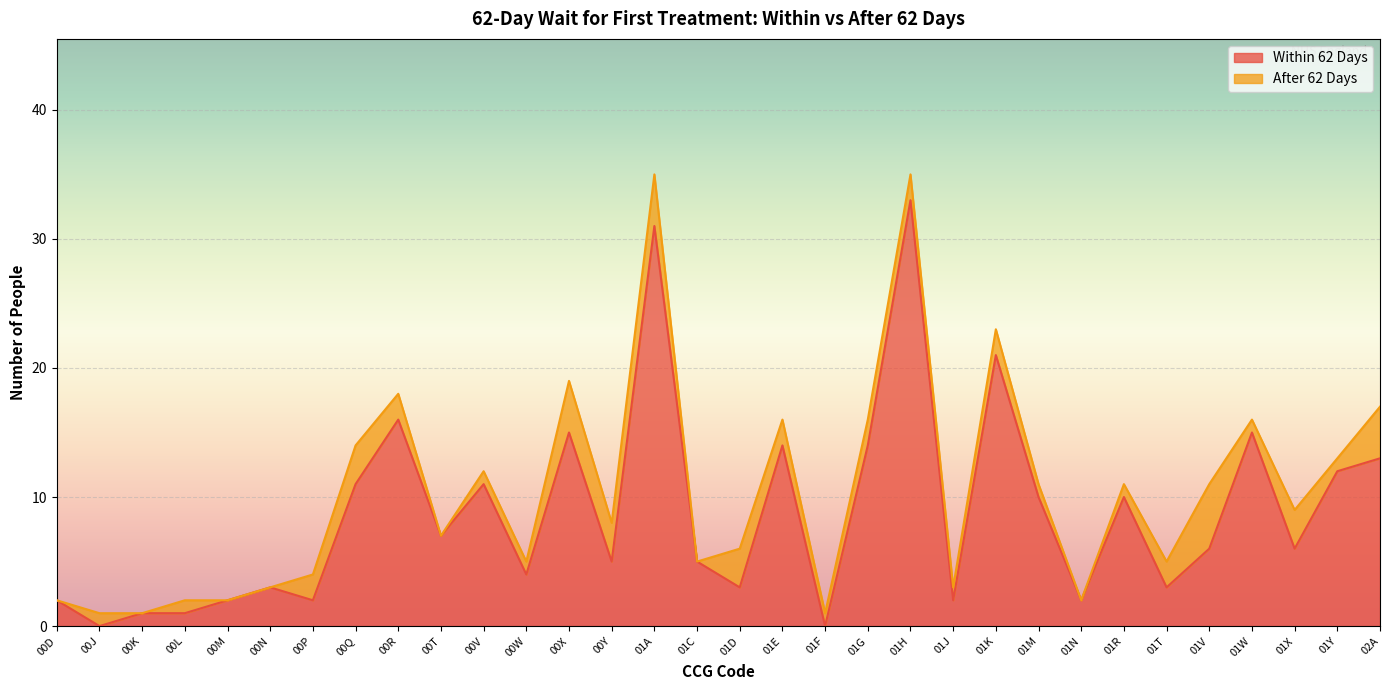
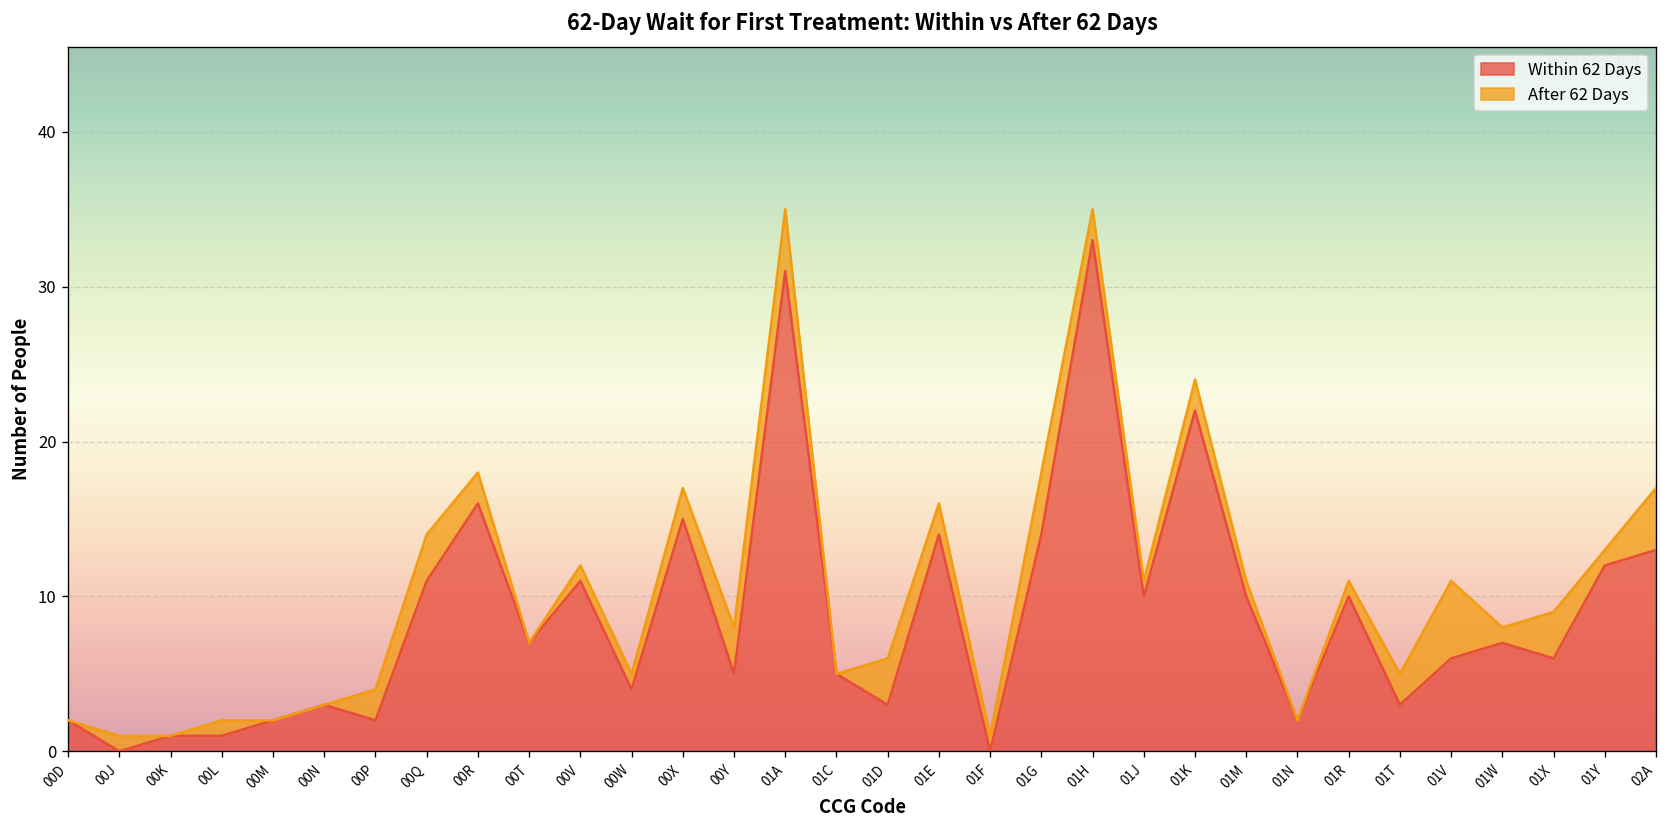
After 62 Days, 00X: 4 -> 2
After 62 Days, 01G: 2 -> 4
Within 62 Days, 01J: 2 -> 10
Within 62 Days, 01K: 21 -> 22
Within 62 Days, 01W: 15 -> 7
